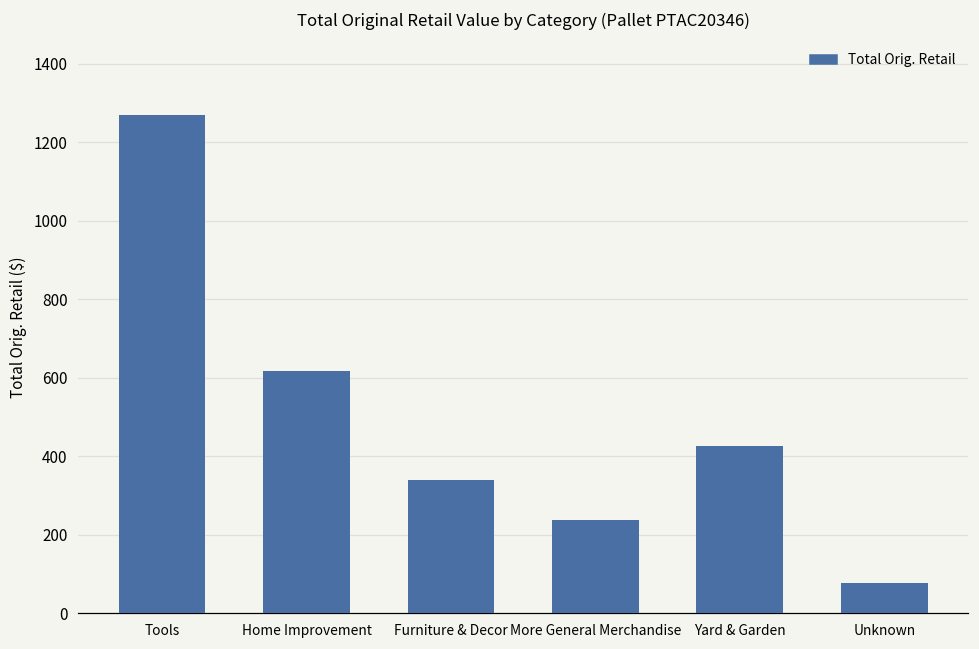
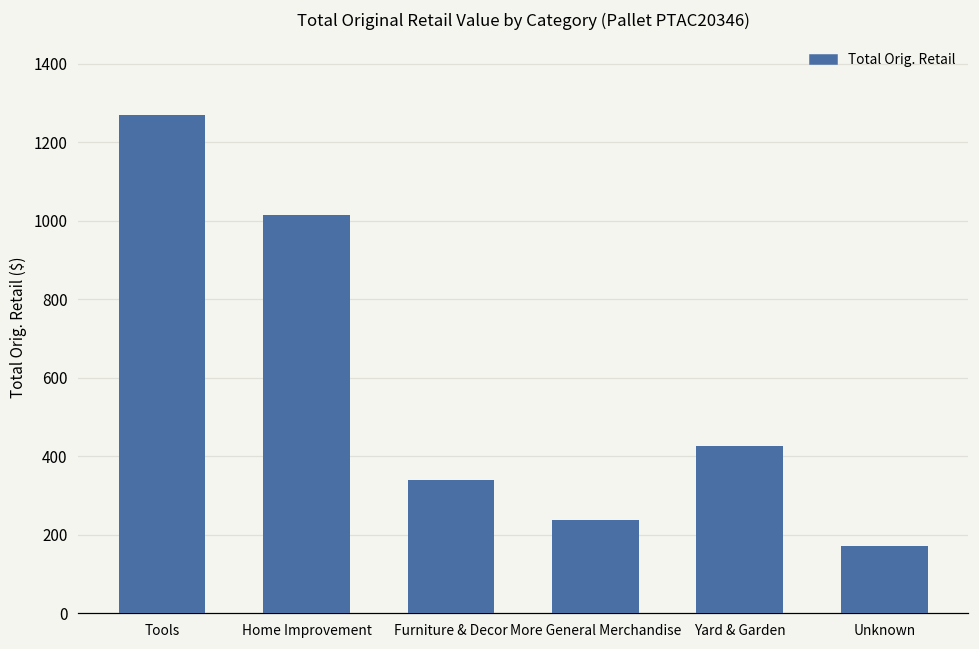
Home Improvement: 620 -> 1010
Unknown: 80 -> 170
